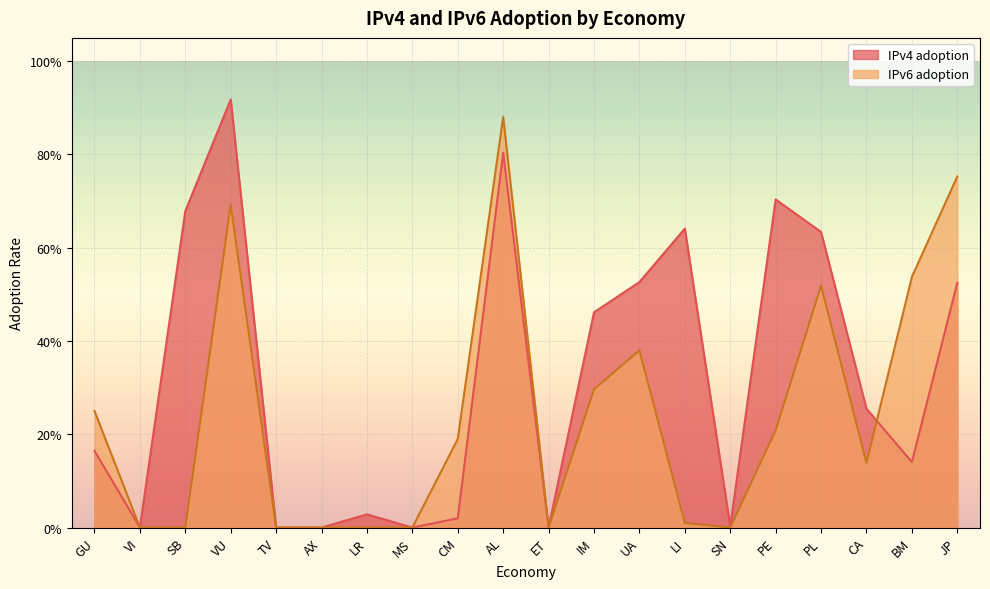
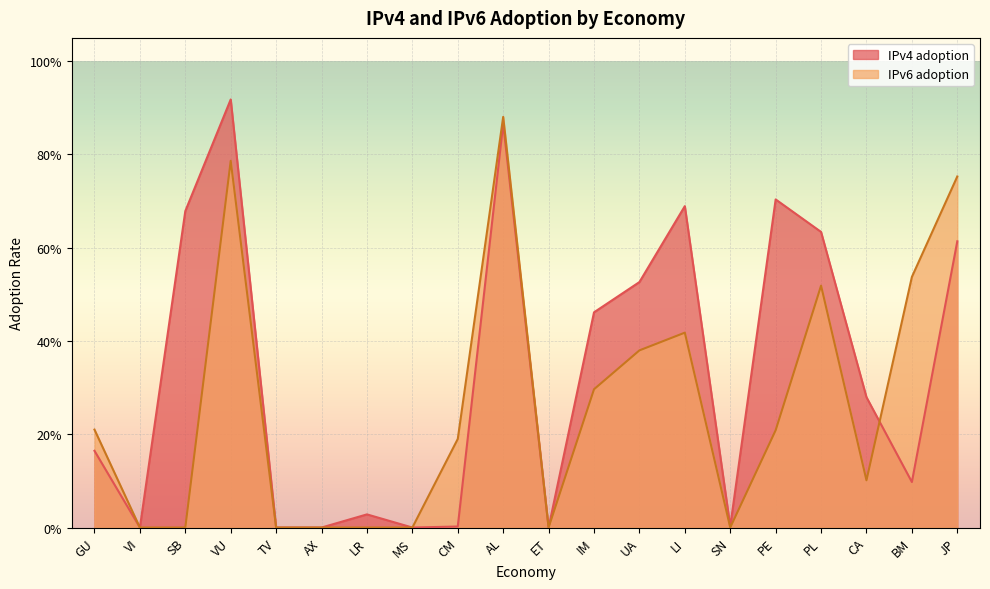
IPv6 adoption, GU: 25% -> 21%
IPv6 adoption, VU: 69% -> 79%
IPv4 adoption, CM: 2% -> 0%
IPv4 adoption, AL: 80% -> 87%
IPv4 adoption, LI: 64% -> 69%
IPv6 adoption, LI: 1% -> 42%
IPv4 adoption, CA: 25% -> 28%
IPv6 adoption, CA: 14% -> 10%
IPv4 adoption, BM: 14% -> 10%
IPv4 adoption, JP: 52% -> 61%
